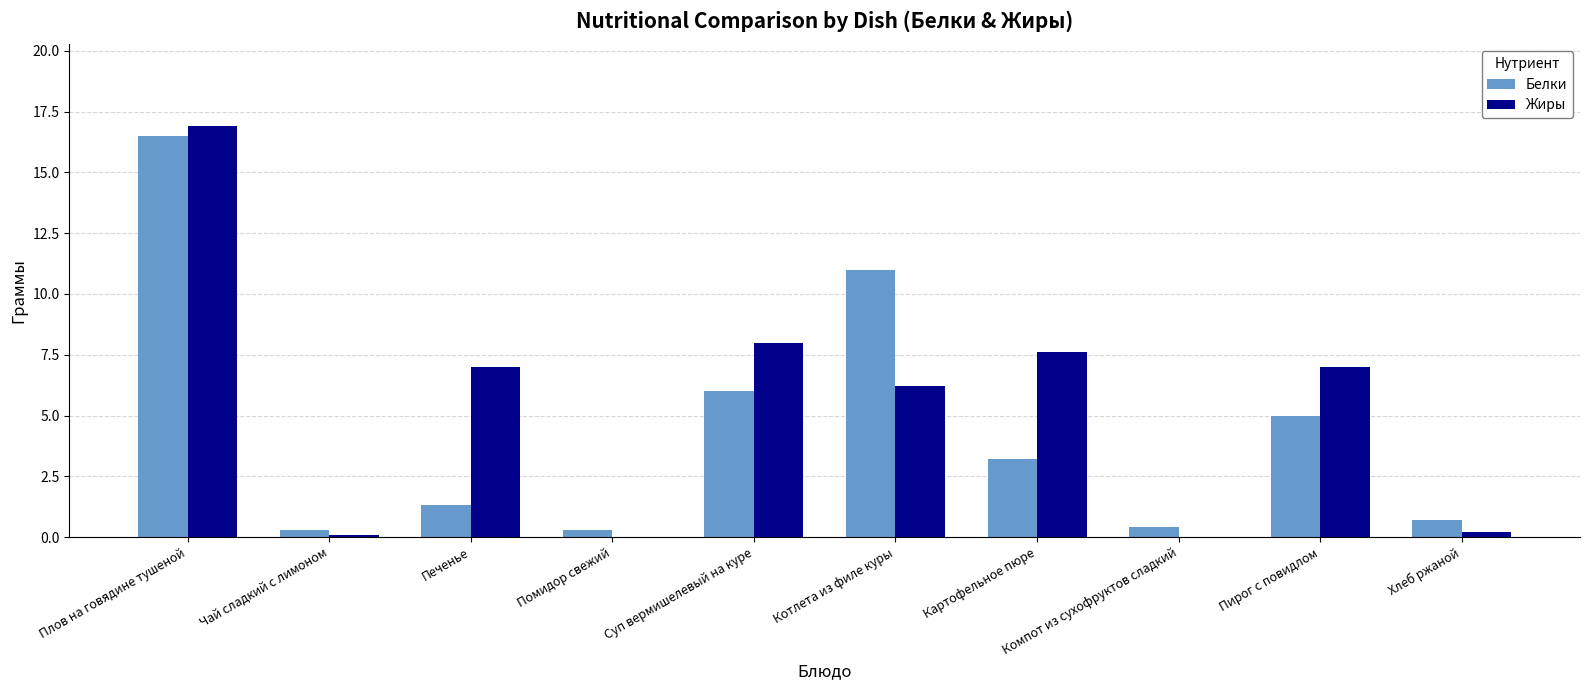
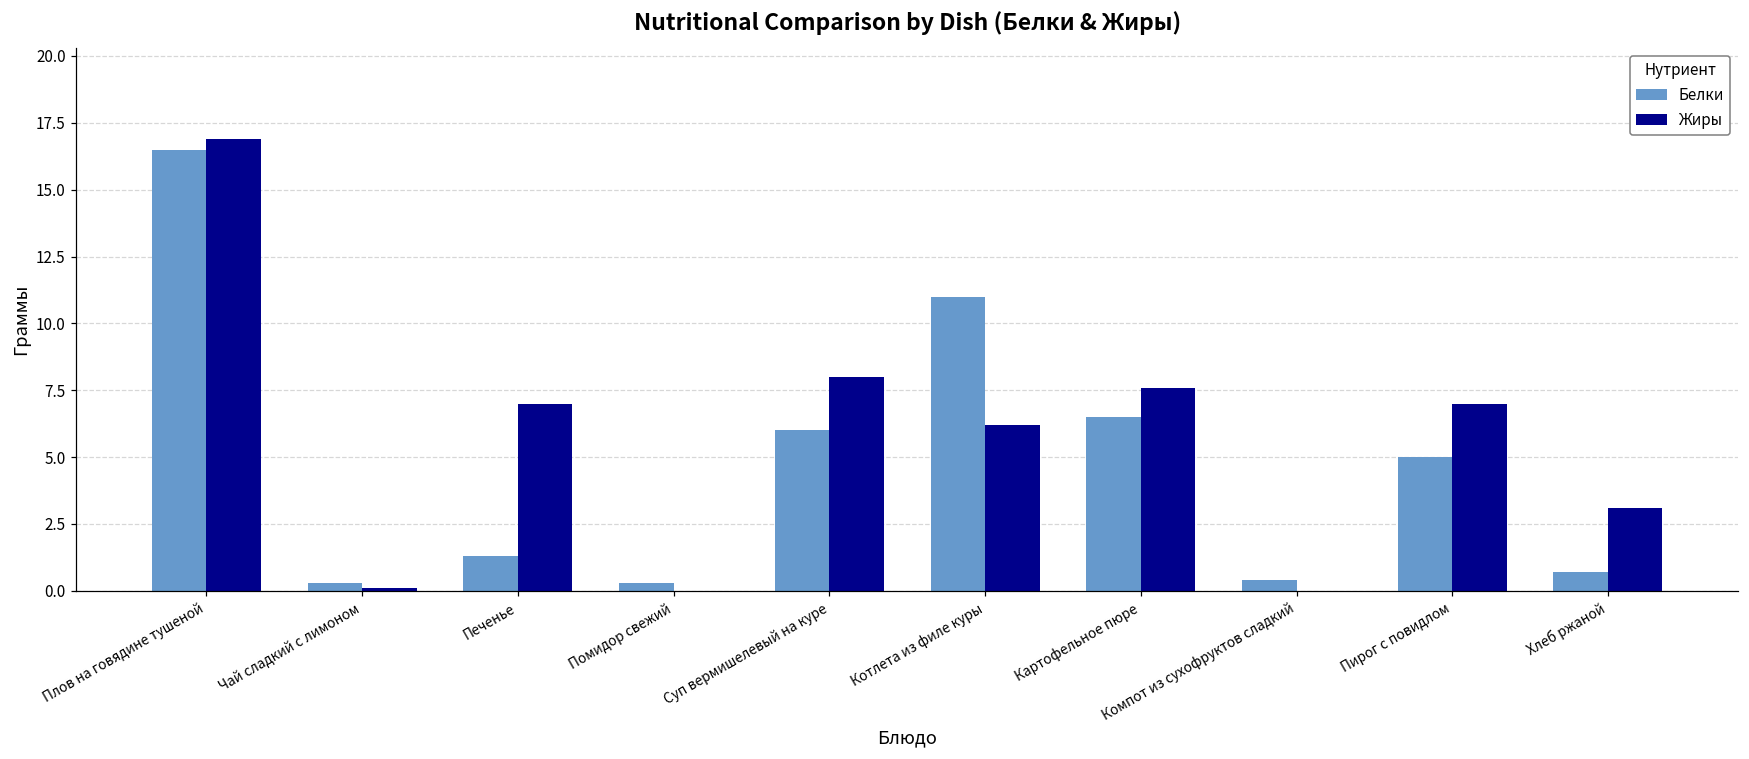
Белки, Картофельное пюре: 3.2 -> 6.5
Жиры, Хлеб ржаной: 0.2 -> 3.1
